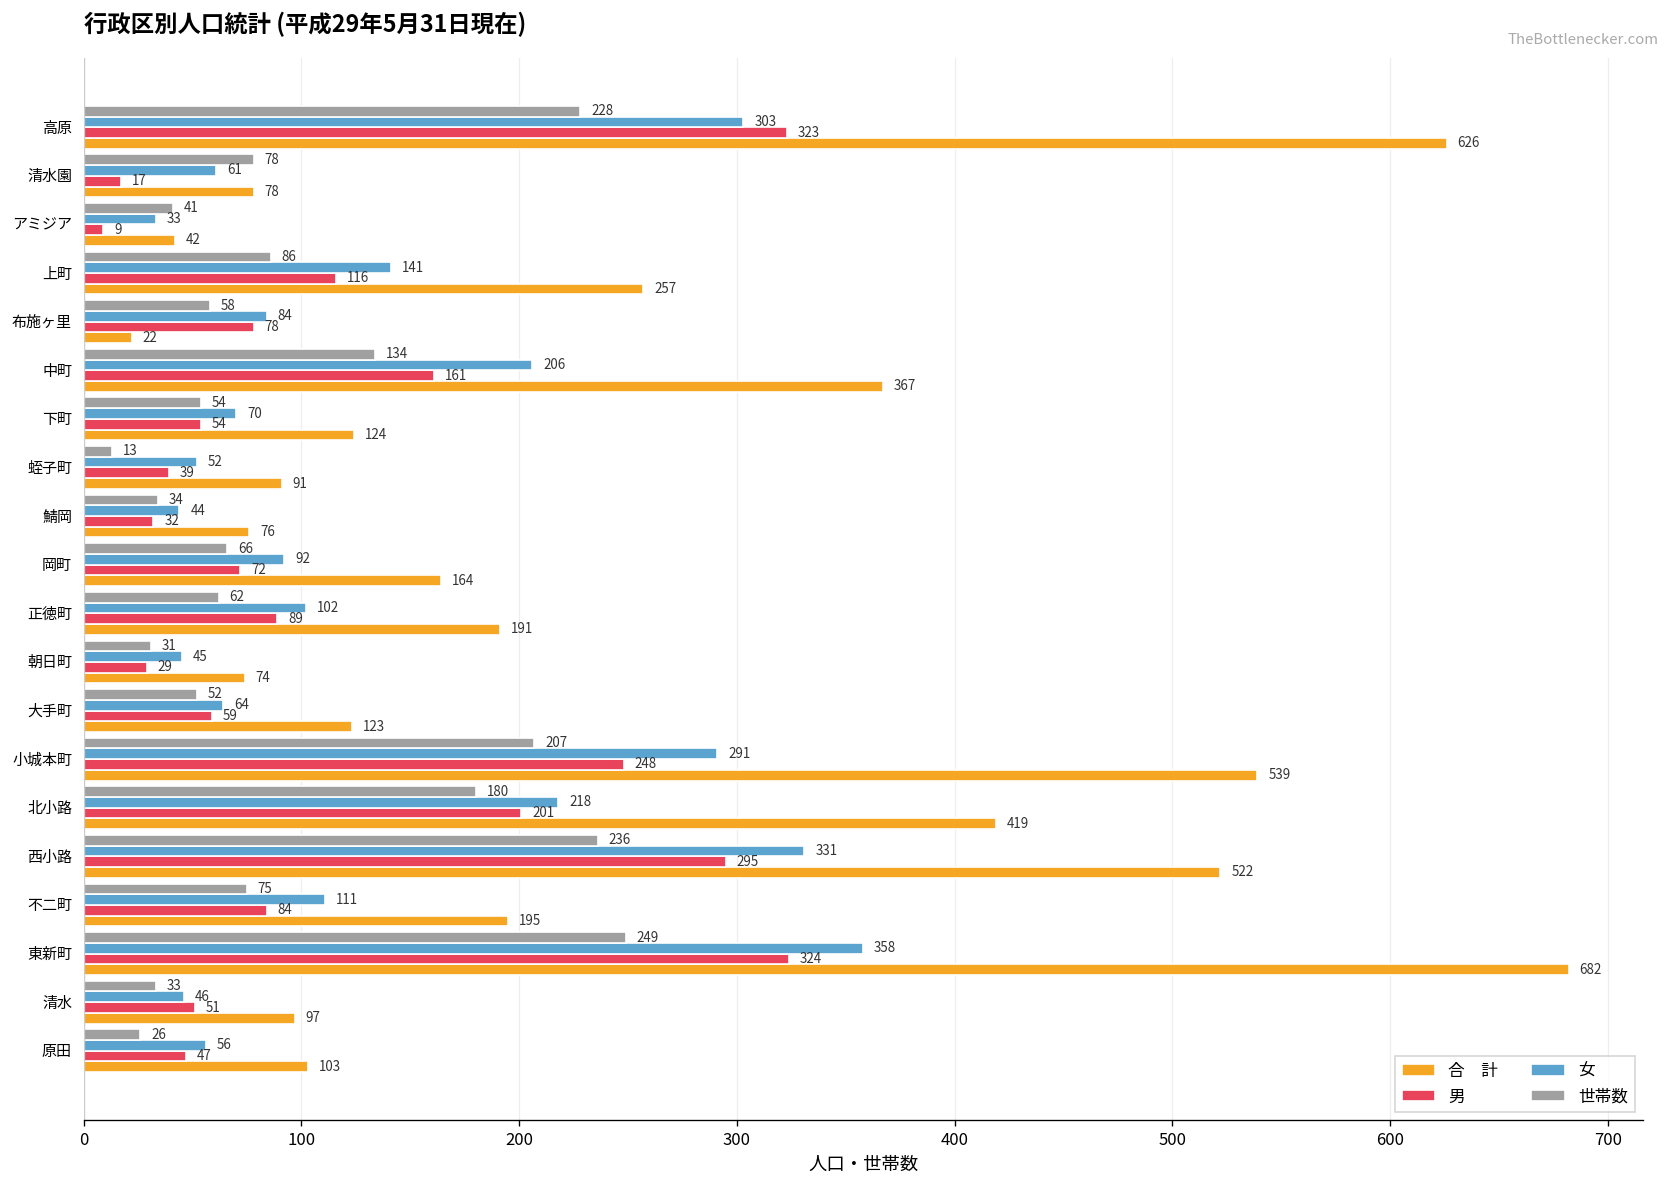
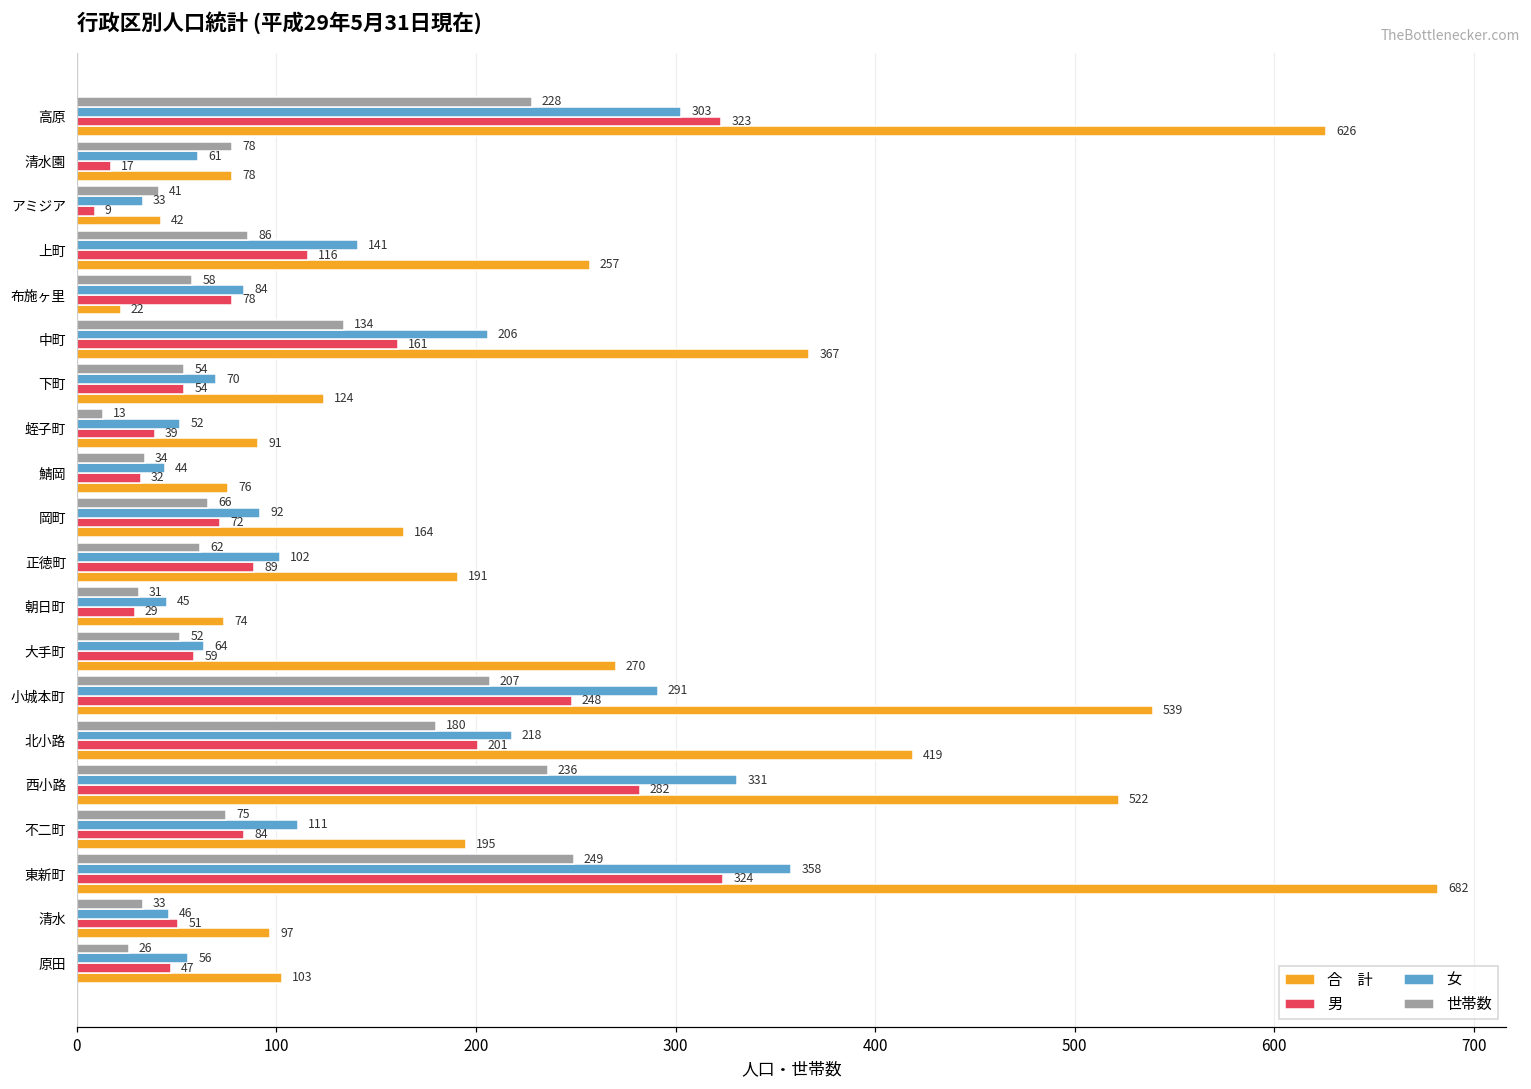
合 計, 大手町: 123 -> 270
男, 西小路: 295 -> 282
